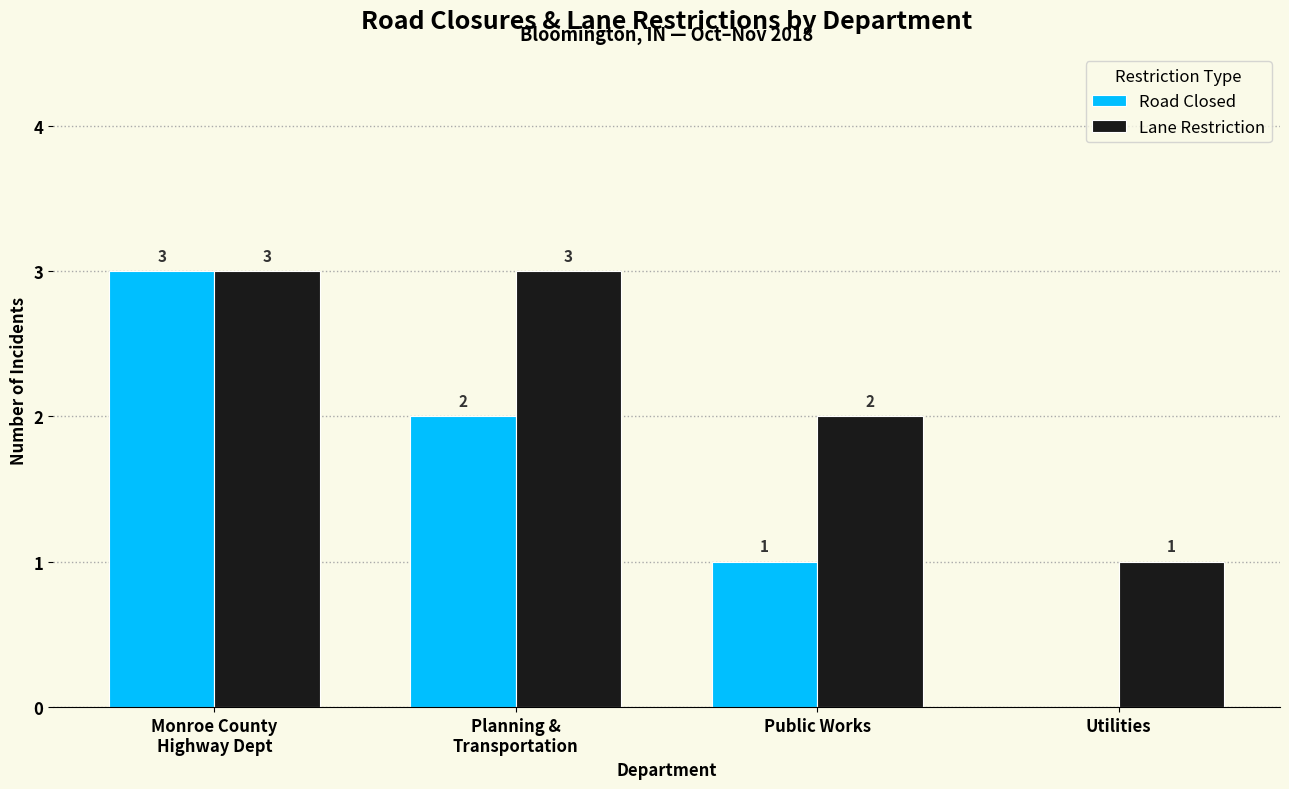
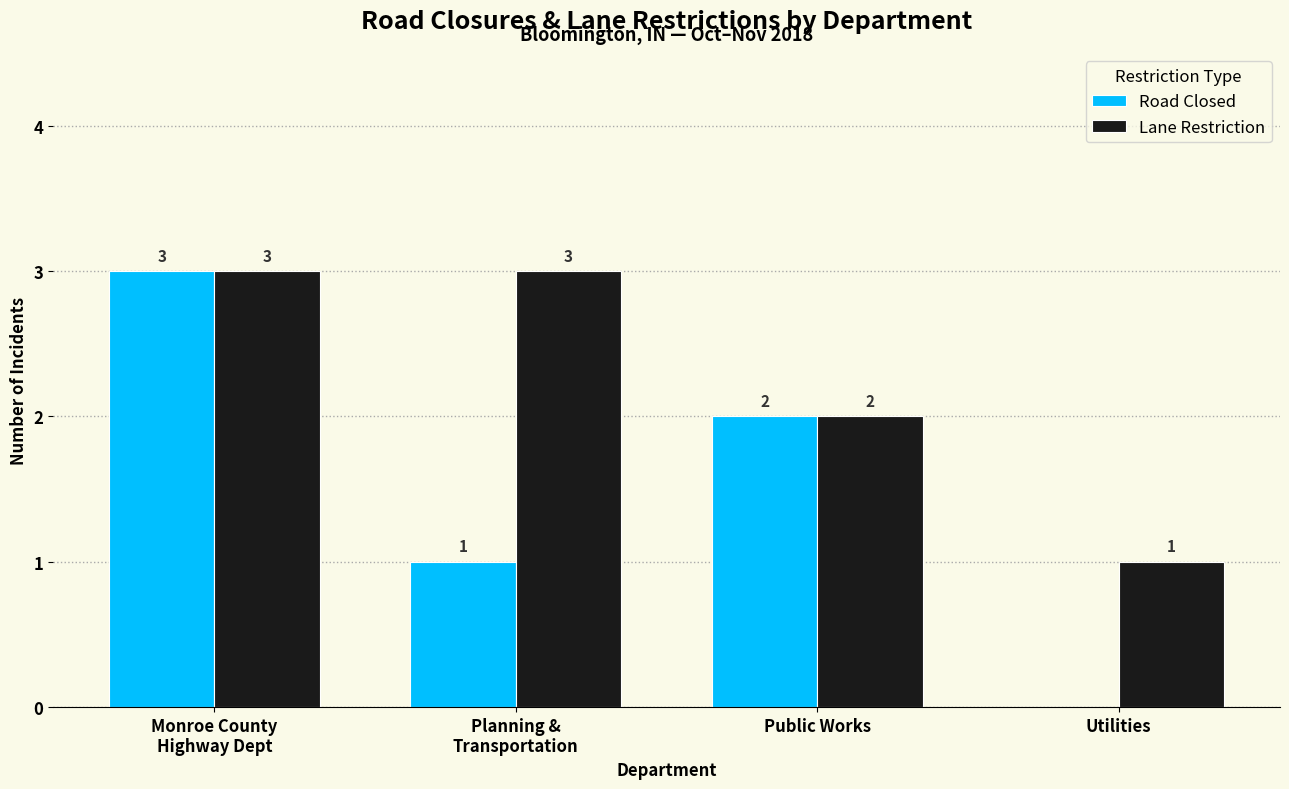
Road Closed, Planning & Transportation: 2 -> 1
Road Closed, Public Works: 1 -> 2
